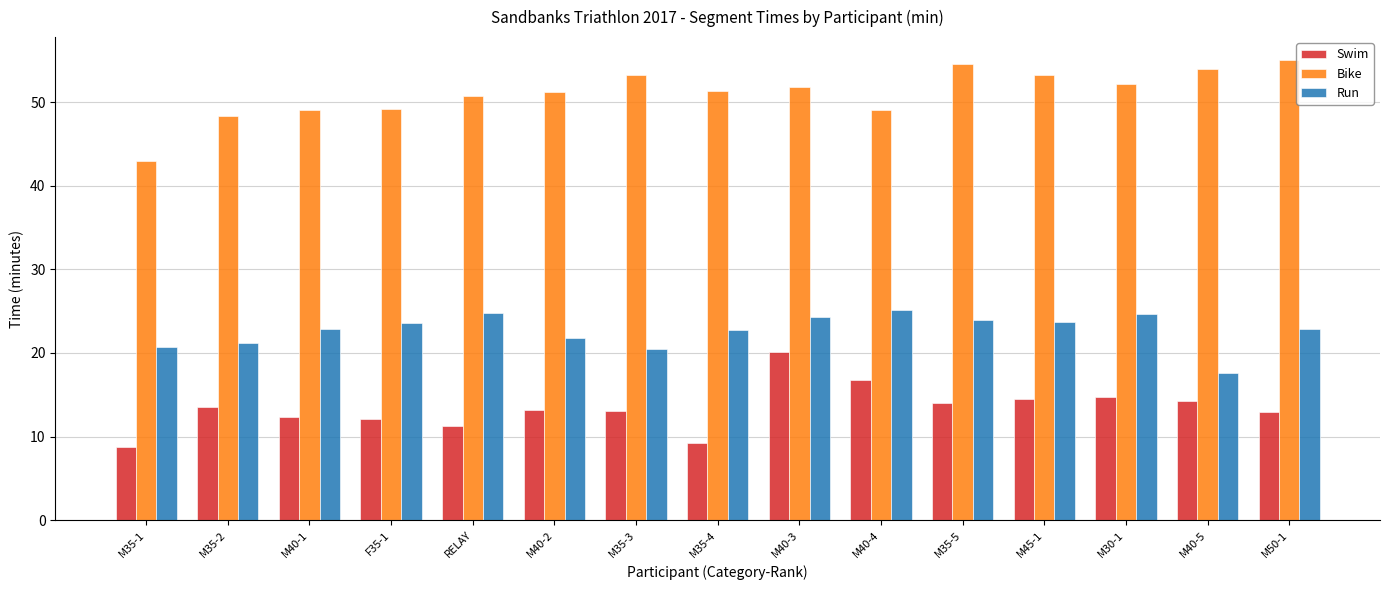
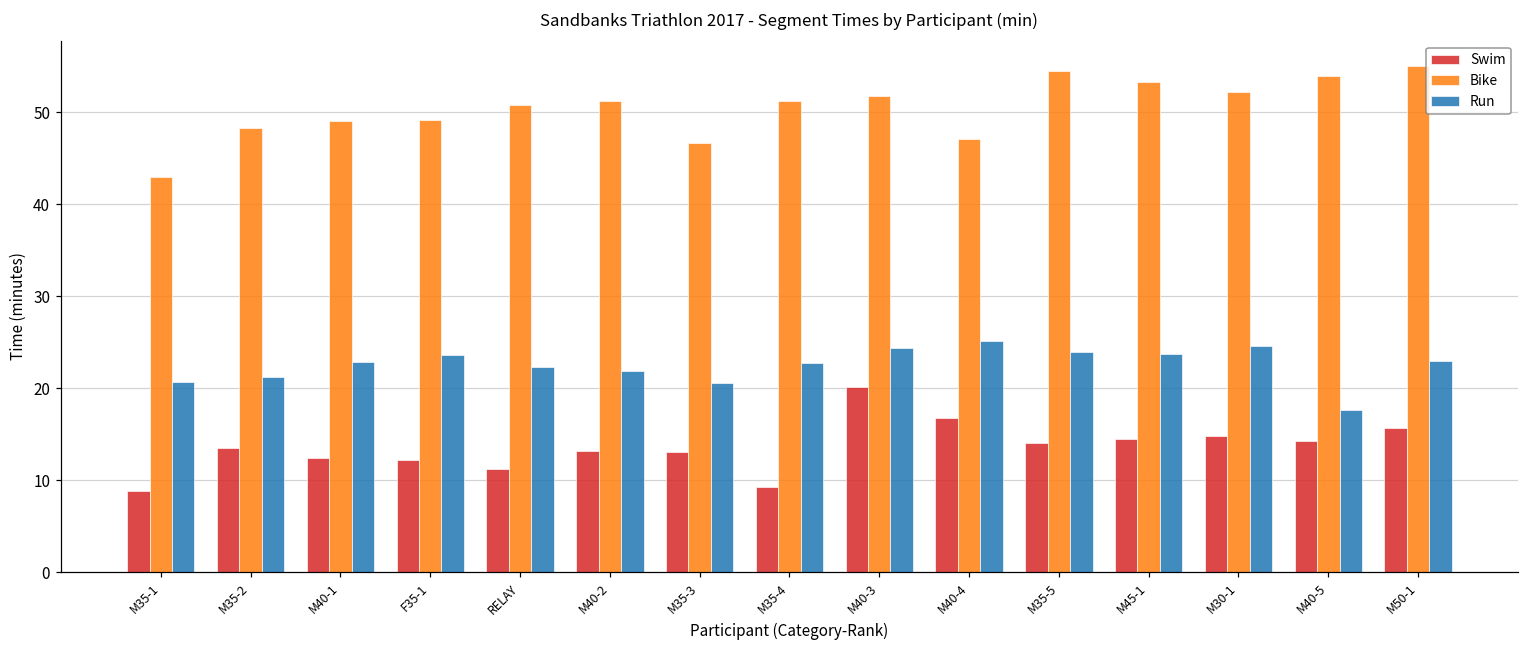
Run, RELAY: 25 -> 22
Bike, M35-3: 53 -> 47
Bike, M40-4: 49 -> 47
Swim, M50-1: 13 -> 16
